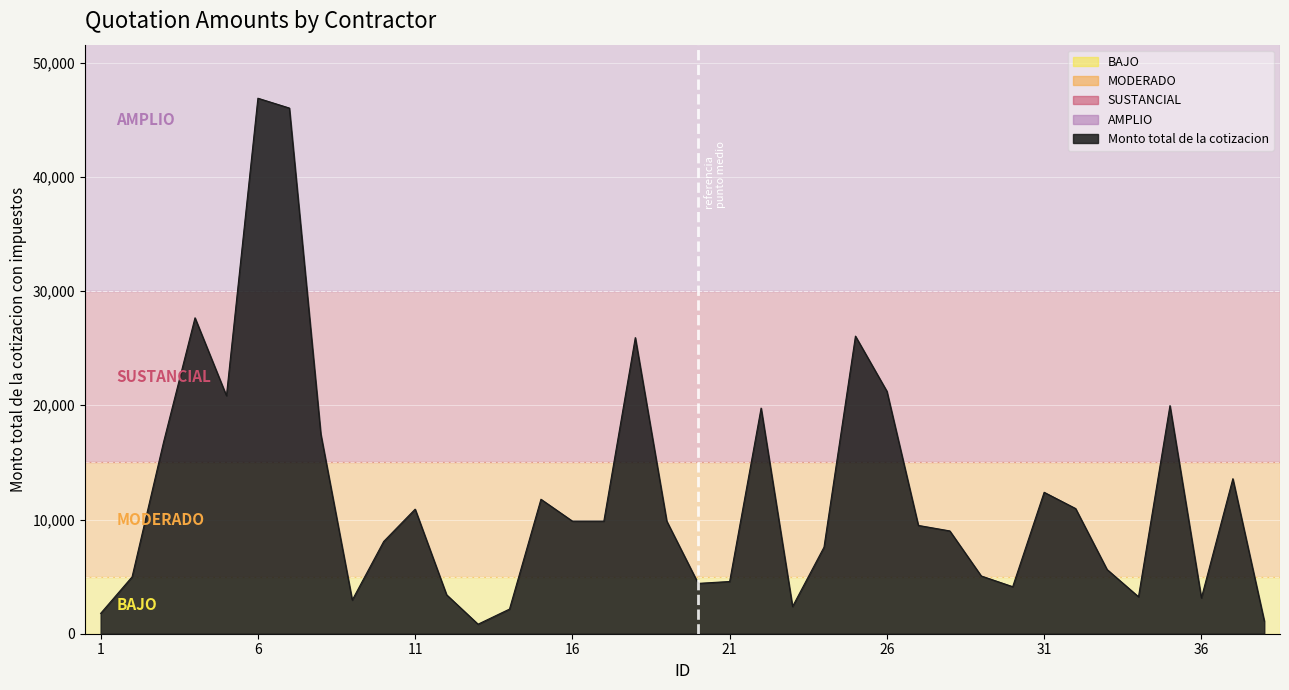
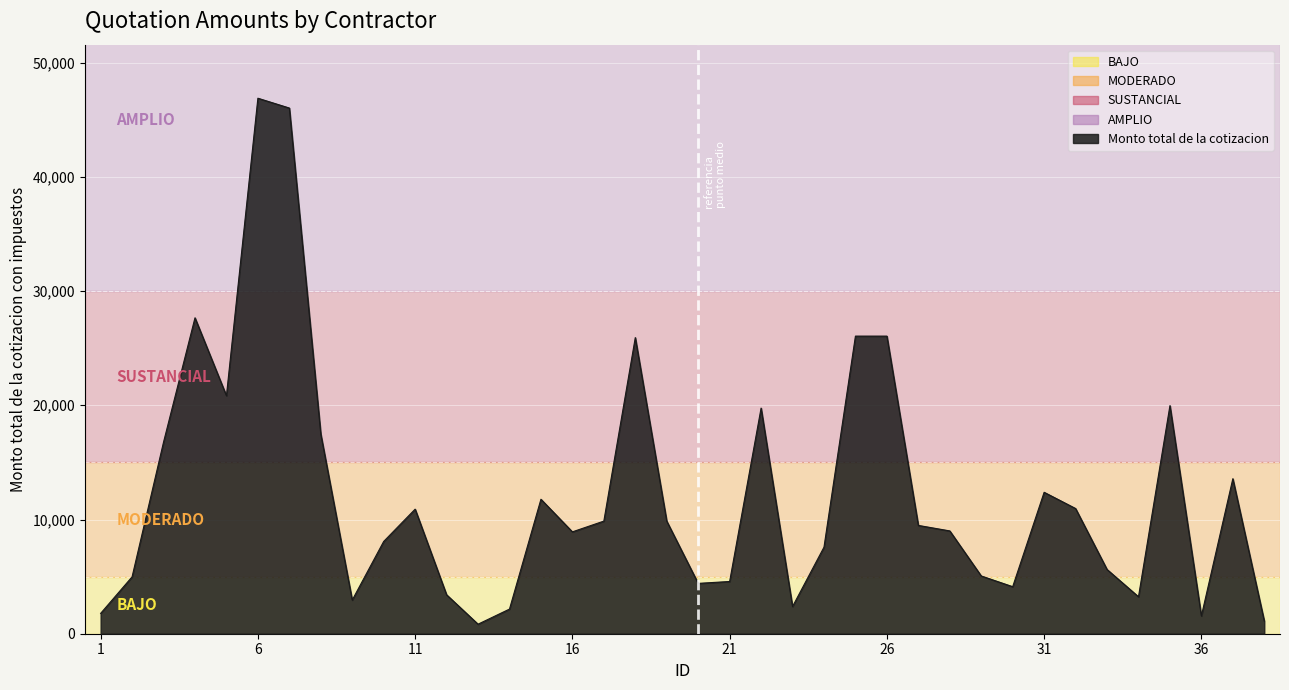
16: 9,900 -> 8,900
26: 21,200 -> 26,100
36: 3,100 -> 1,600
